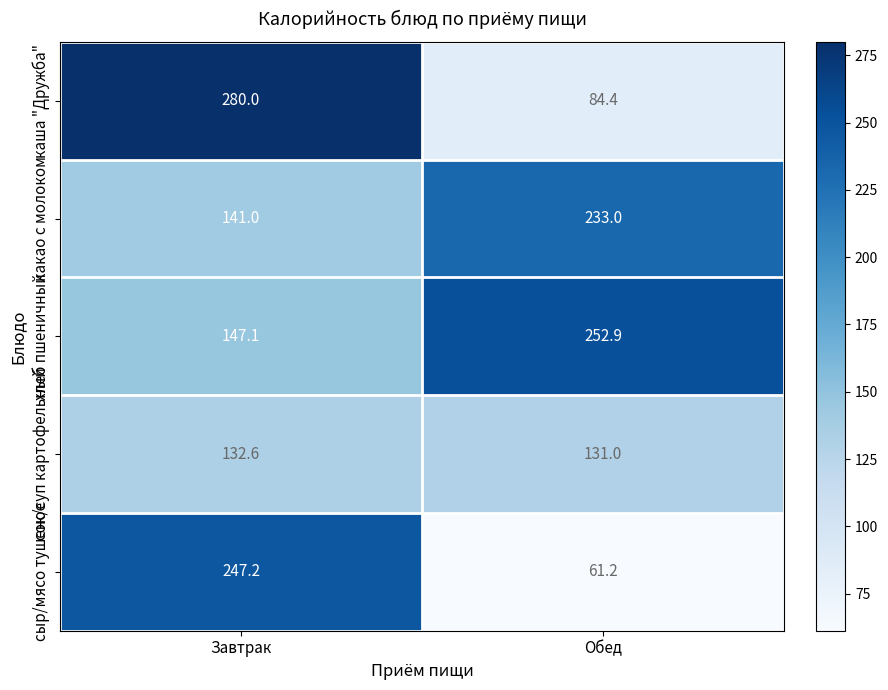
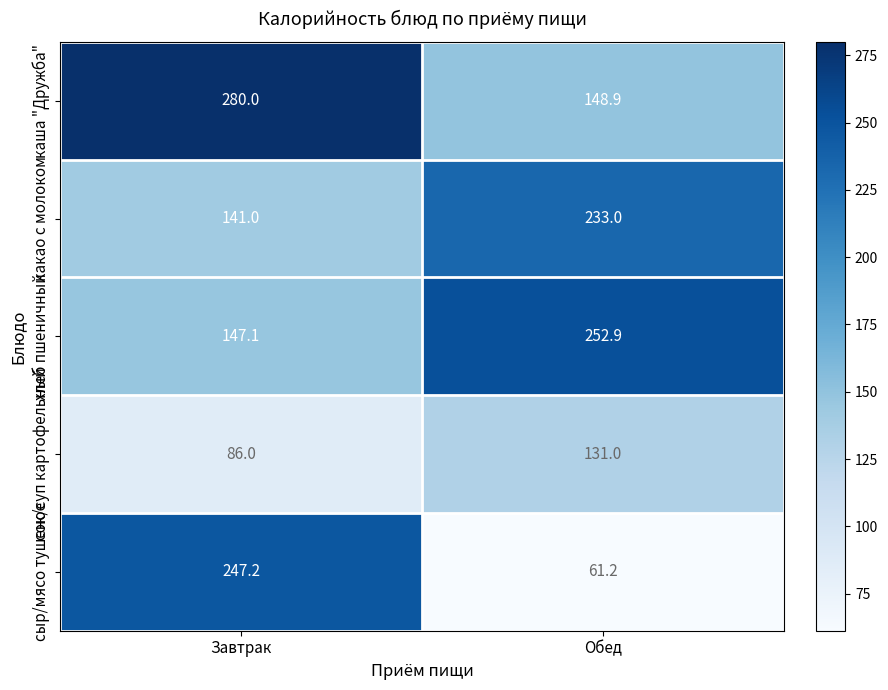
каша "Дружба", Обед: 84.4 -> 148.9
сок/суп картофельный, Завтрак: 132.6 -> 86.0
